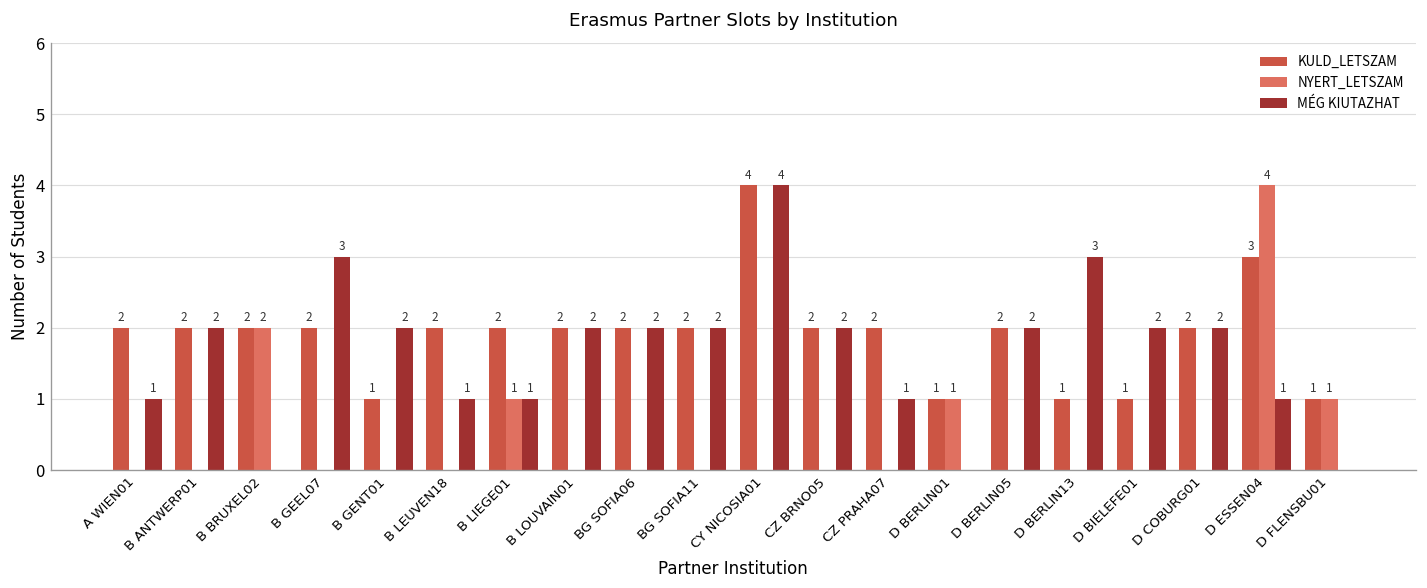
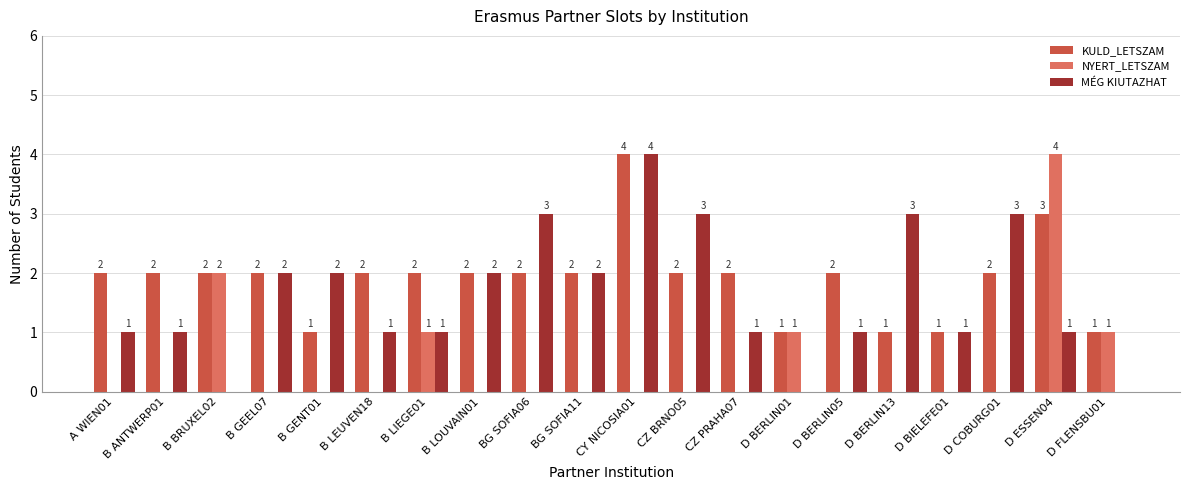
MÉG KIUTAZHAT, B ANTWERP01: 2 -> 1
MÉG KIUTAZHAT, B GEEL07: 3 -> 2
MÉG KIUTAZHAT, BG SOFIA06: 2 -> 3
MÉG KIUTAZHAT, CZ BRNO05: 2 -> 3
MÉG KIUTAZHAT, D BERLIN05: 2 -> 1
MÉG KIUTAZHAT, D BIELEFE01: 2 -> 1
MÉG KIUTAZHAT, D COBURG01: 2 -> 3
